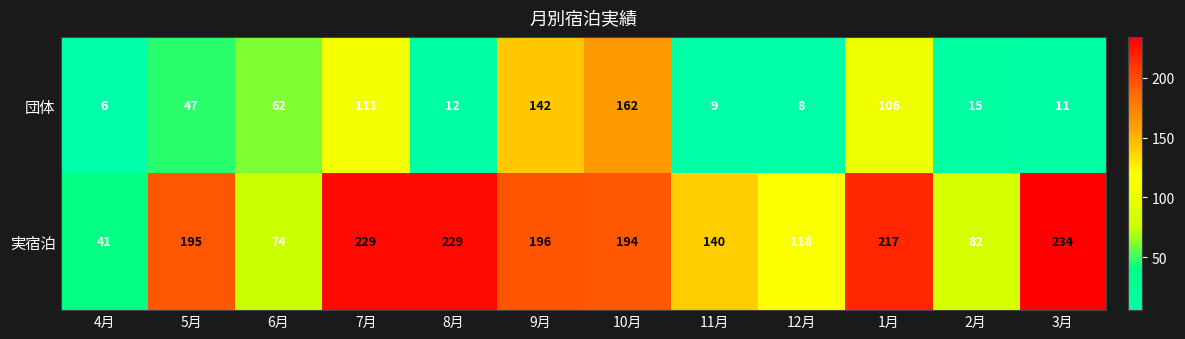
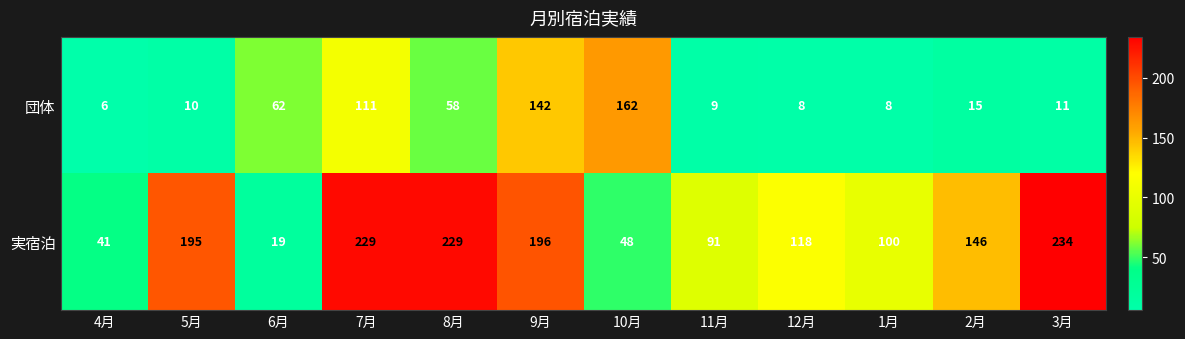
団体, 5月: 47 -> 10
団体, 8月: 12 -> 58
団体, 1月: 106 -> 8
実宿泊, 6月: 74 -> 19
実宿泊, 10月: 194 -> 48
実宿泊, 11月: 140 -> 91
実宿泊, 1月: 217 -> 100
実宿泊, 2月: 82 -> 146
